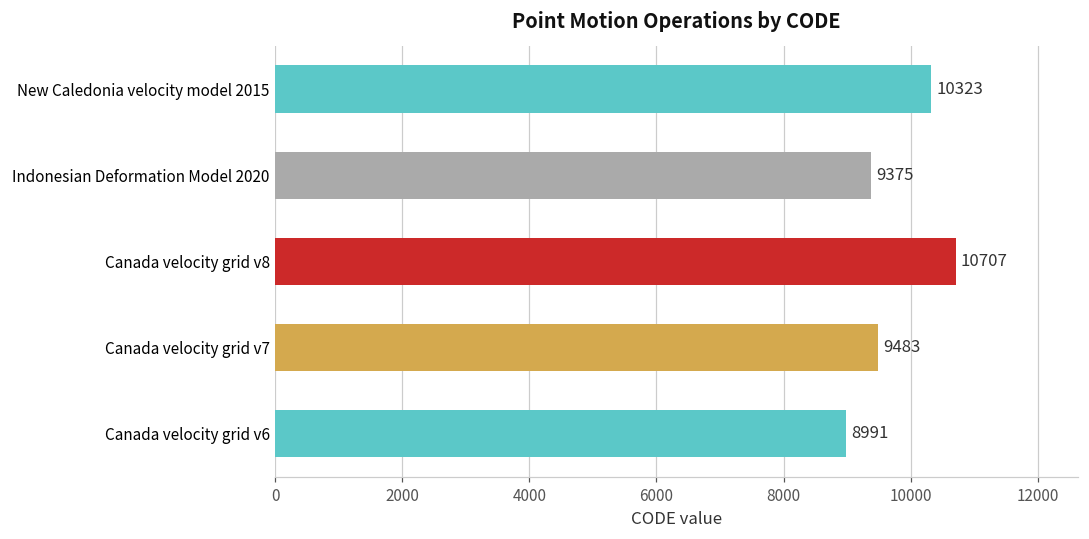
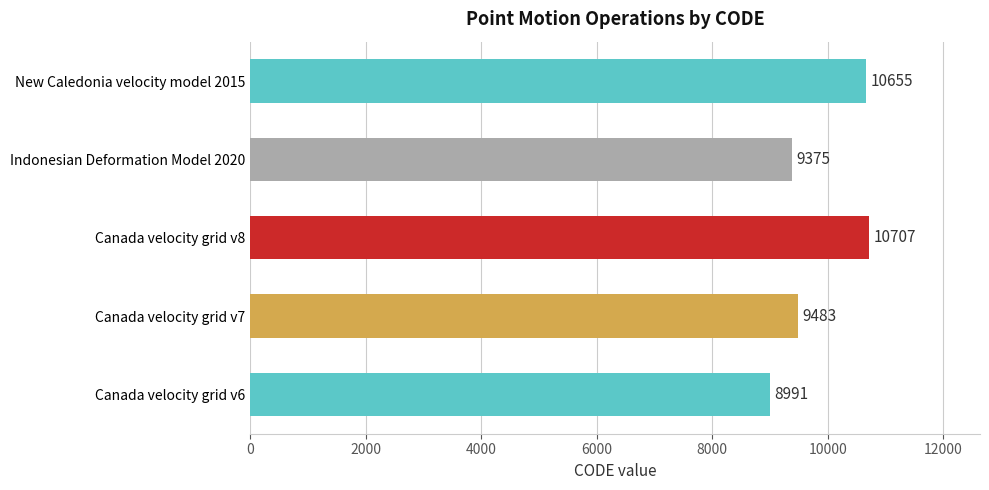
New Caledonia velocity model 2015: 10323 -> 10655
